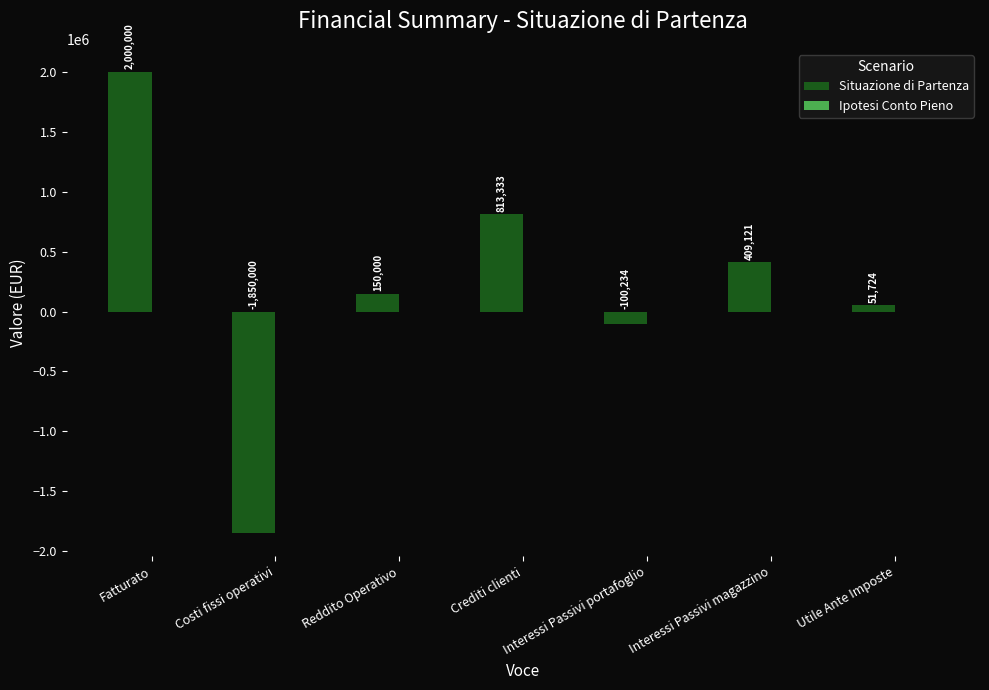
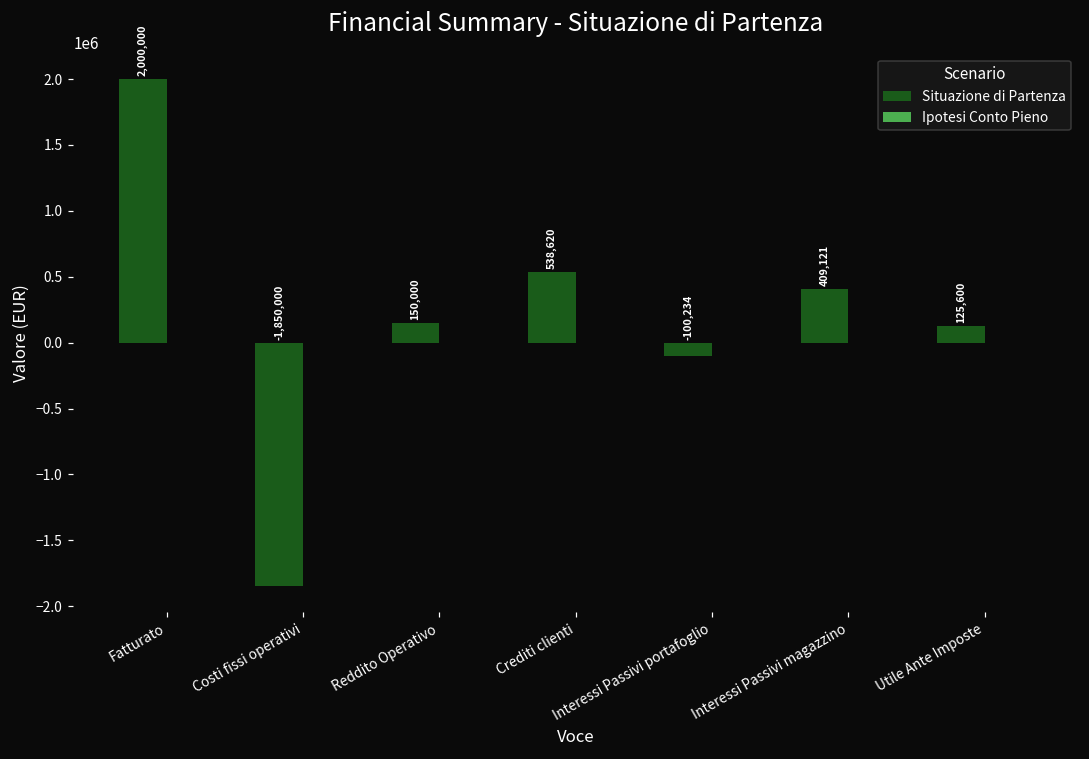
Situazione di Partenza, Crediti clienti: 813,333 -> 538,620
Situazione di Partenza, Utile Ante Imposte: 51,724 -> 125,600
